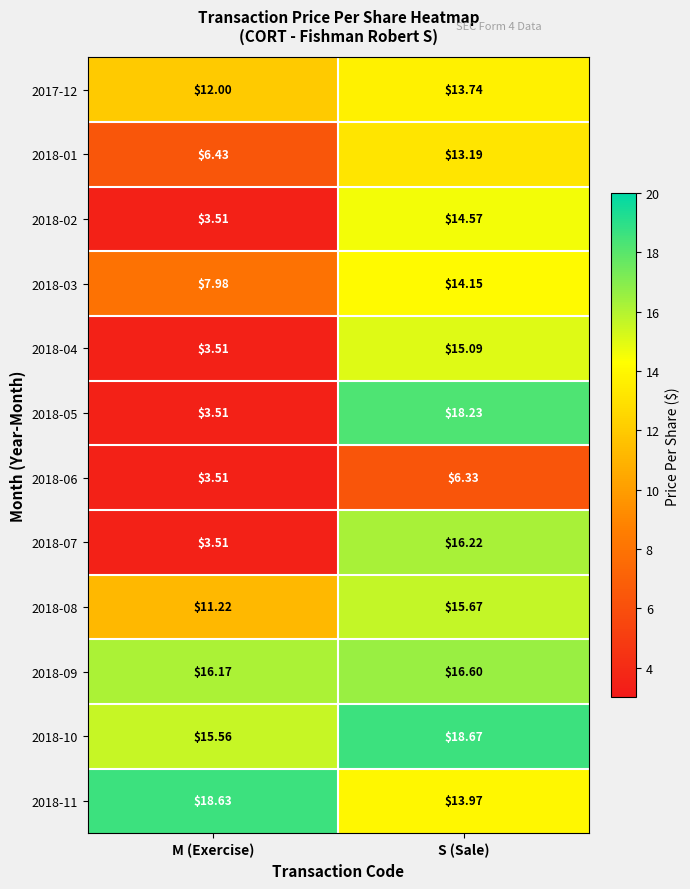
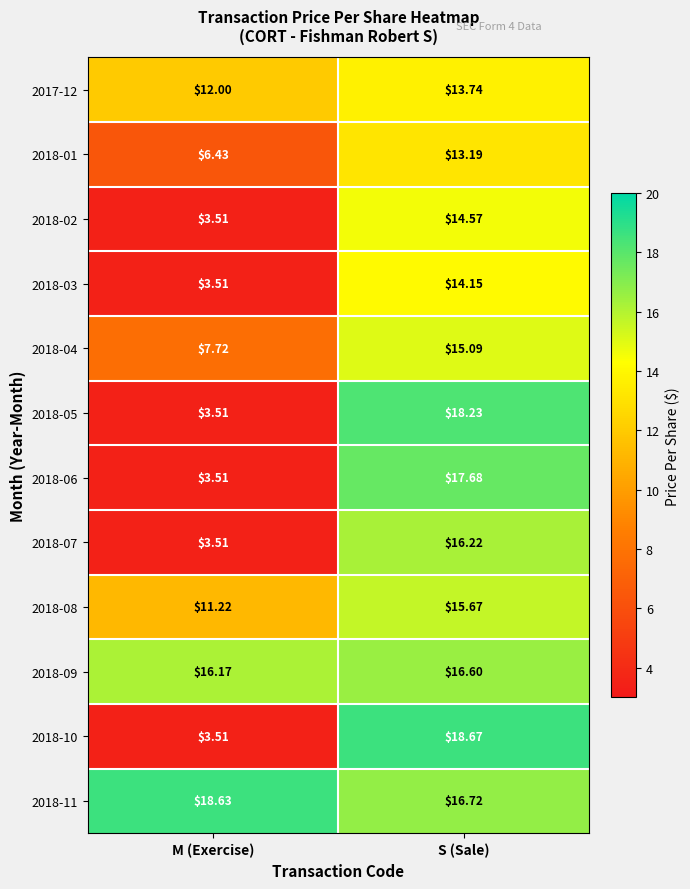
2018-03, M (Exercise): $7.98 -> $3.51
2018-04, M (Exercise): $3.51 -> $7.72
2018-06, S (Sale): $6.33 -> $17.68
2018-10, M (Exercise): $15.56 -> $3.51
2018-11, S (Sale): $13.97 -> $16.72
